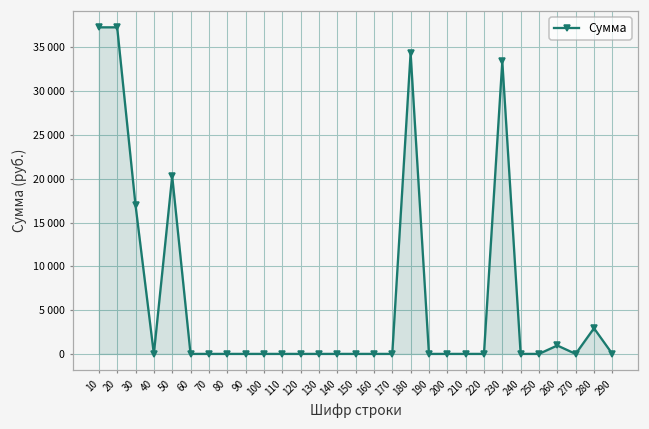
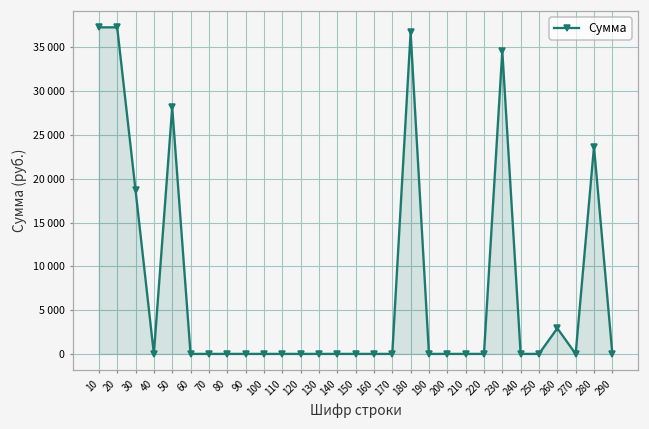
30: 17000 -> 19000
50: 20000 -> 28000
180: 34000 -> 37000
230: 33000 -> 35000
260: 1000 -> 3000
280: 3000 -> 24000
